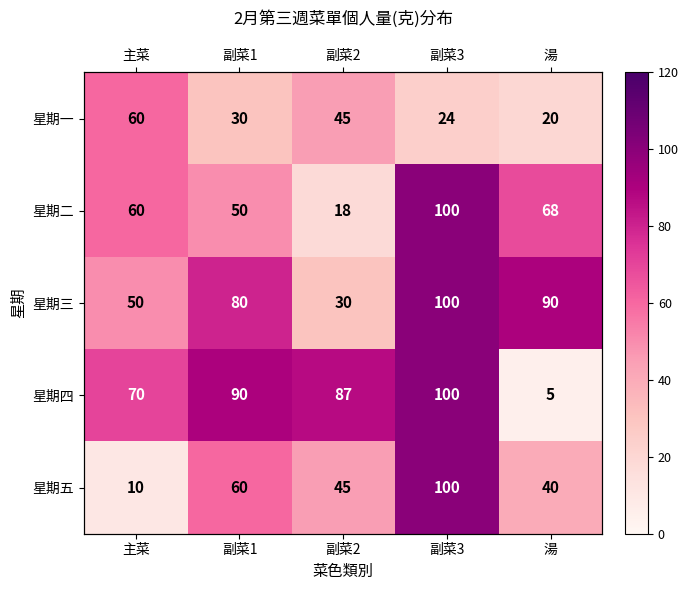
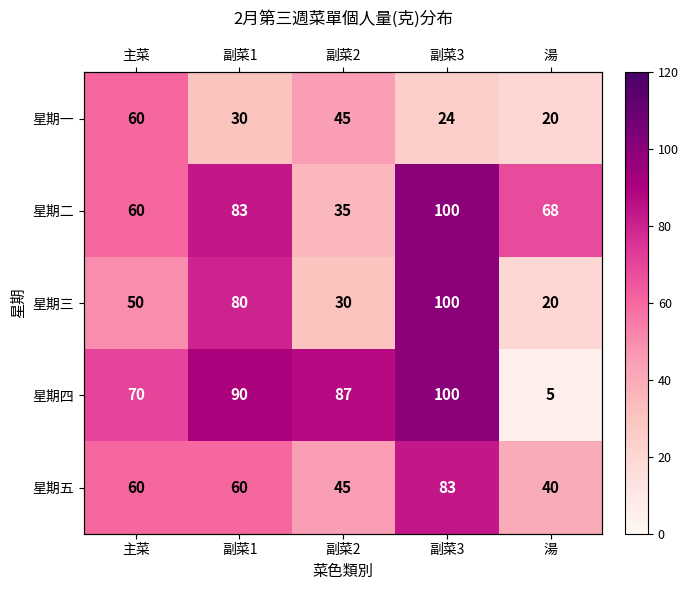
星期二, 副菜1: 50 -> 83
星期二, 副菜2: 18 -> 35
星期三, 湯: 90 -> 20
星期五, 主菜: 10 -> 60
星期五, 副菜3: 100 -> 83
